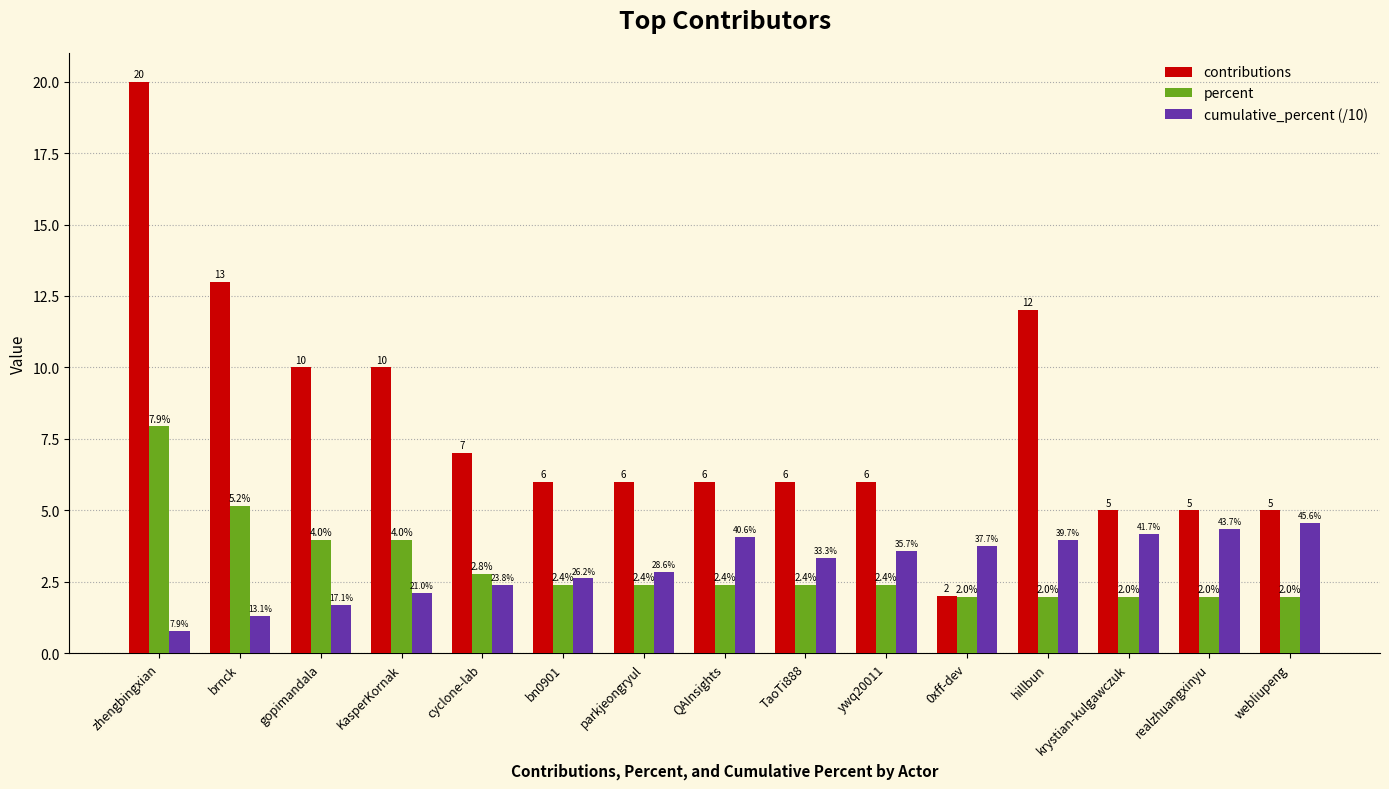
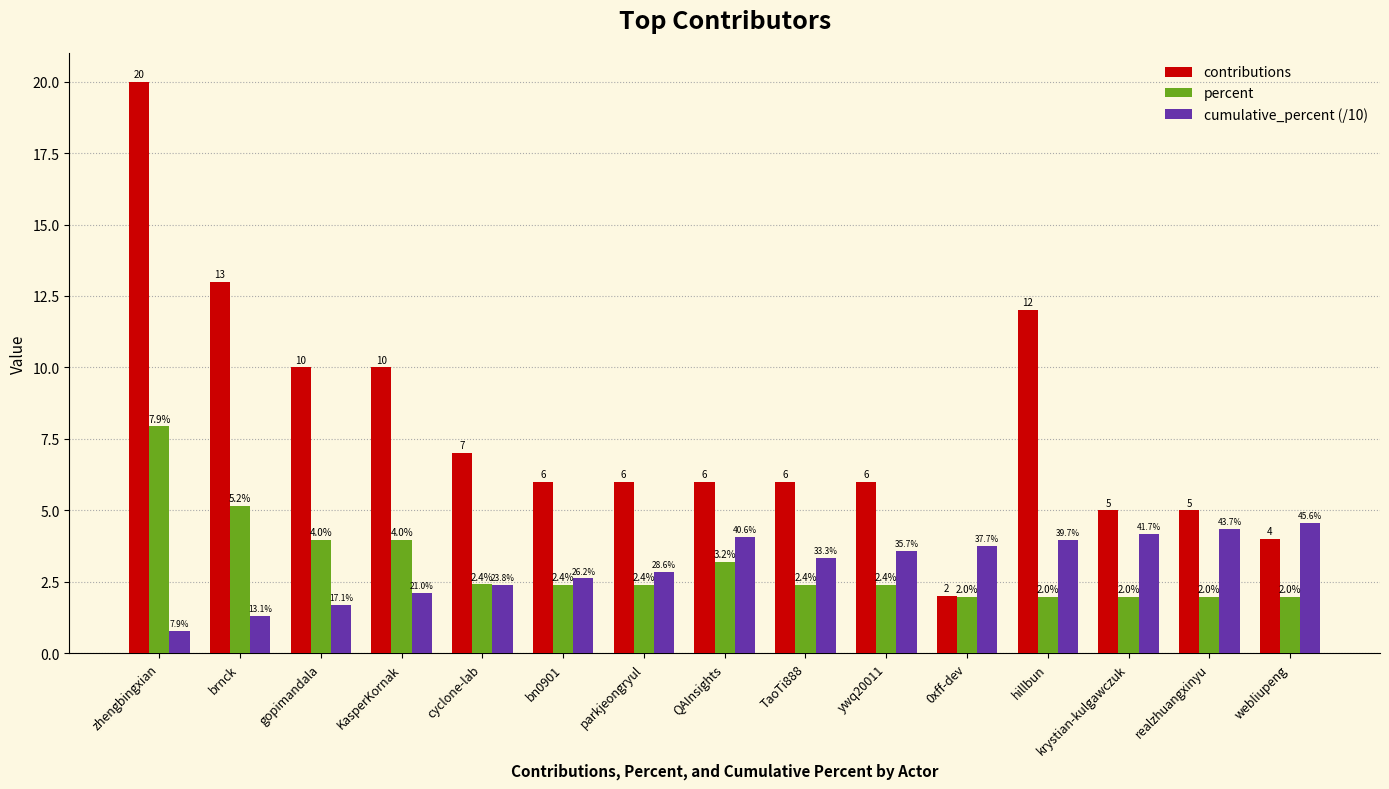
percent, cyclone-lab: 2.8% -> 2.4%
percent, QAInsights: 2.4% -> 3.2%
contributions, webliupeng: 5 -> 4
